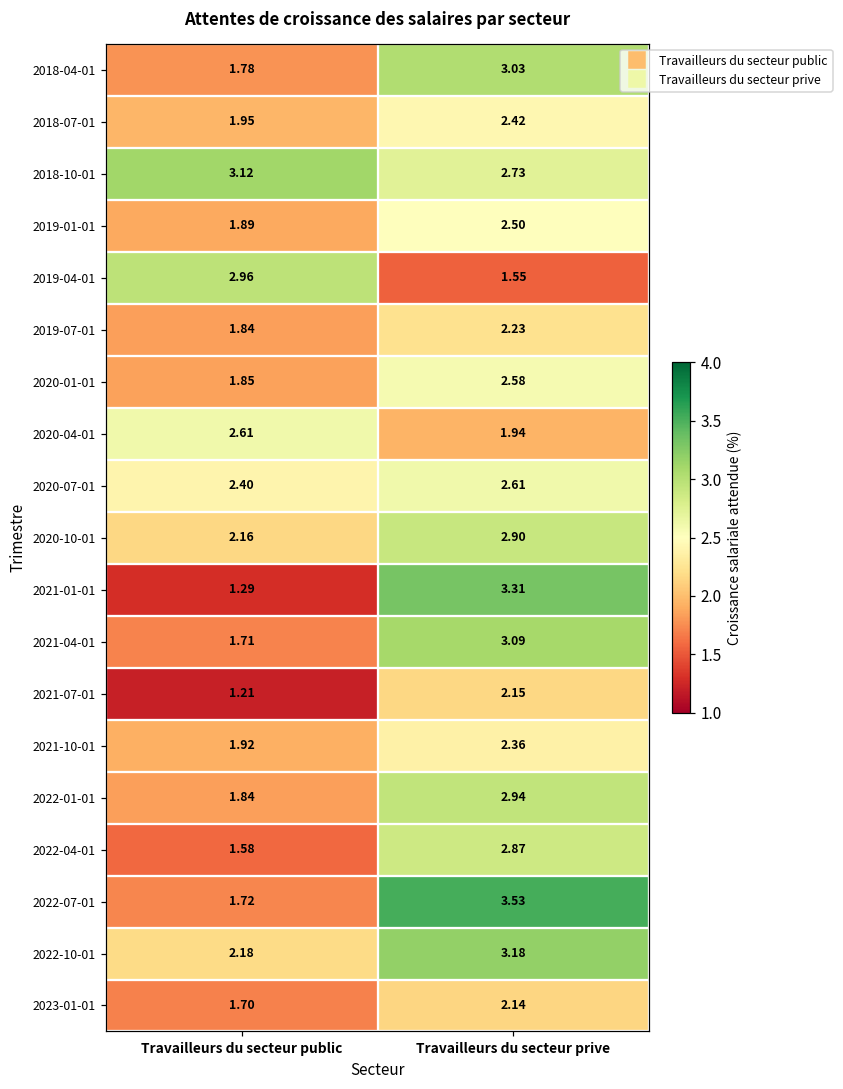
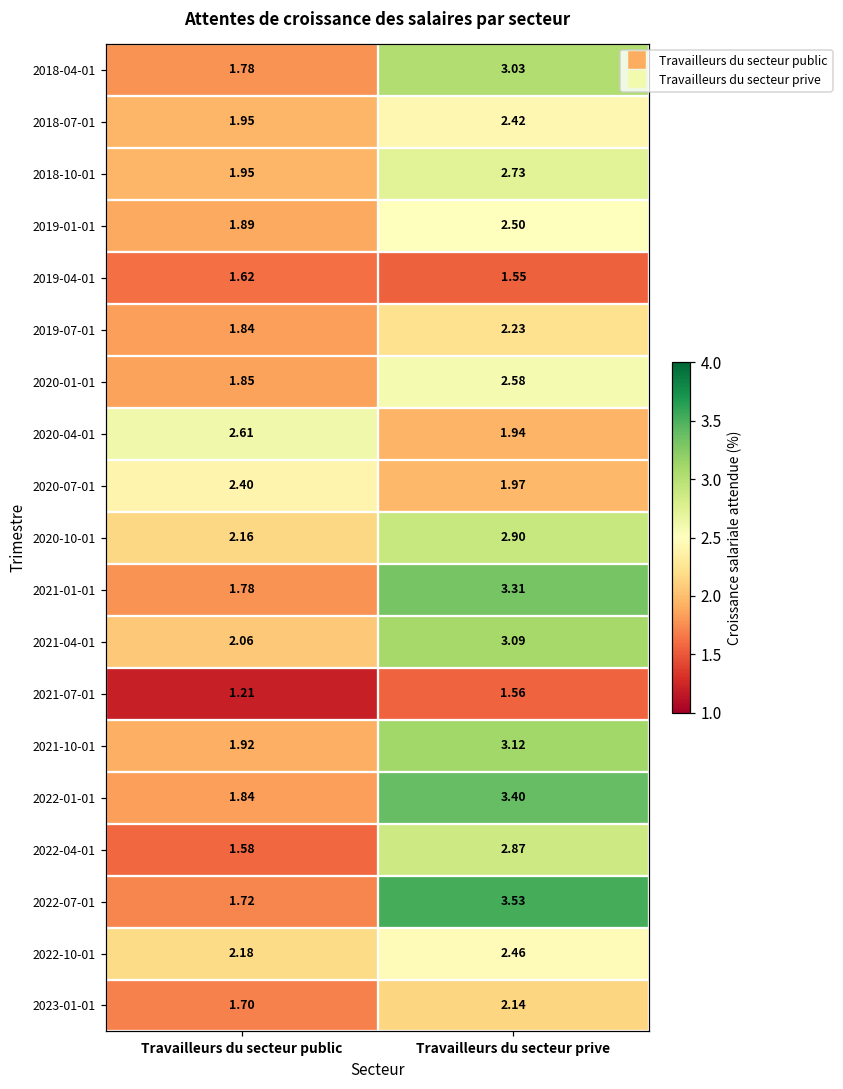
2018-10-01, Travailleurs du secteur public: 3.12 -> 1.95
2019-04-01, Travailleurs du secteur public: 2.96 -> 1.62
2020-07-01, Travailleurs du secteur prive: 2.61 -> 1.97
2021-01-01, Travailleurs du secteur public: 1.29 -> 1.78
2021-04-01, Travailleurs du secteur public: 1.71 -> 2.06
2021-07-01, Travailleurs du secteur prive: 2.15 -> 1.56
2021-10-01, Travailleurs du secteur prive: 2.36 -> 3.12
2022-01-01, Travailleurs du secteur prive: 2.94 -> 3.40
2022-10-01, Travailleurs du secteur prive: 3.18 -> 2.46
